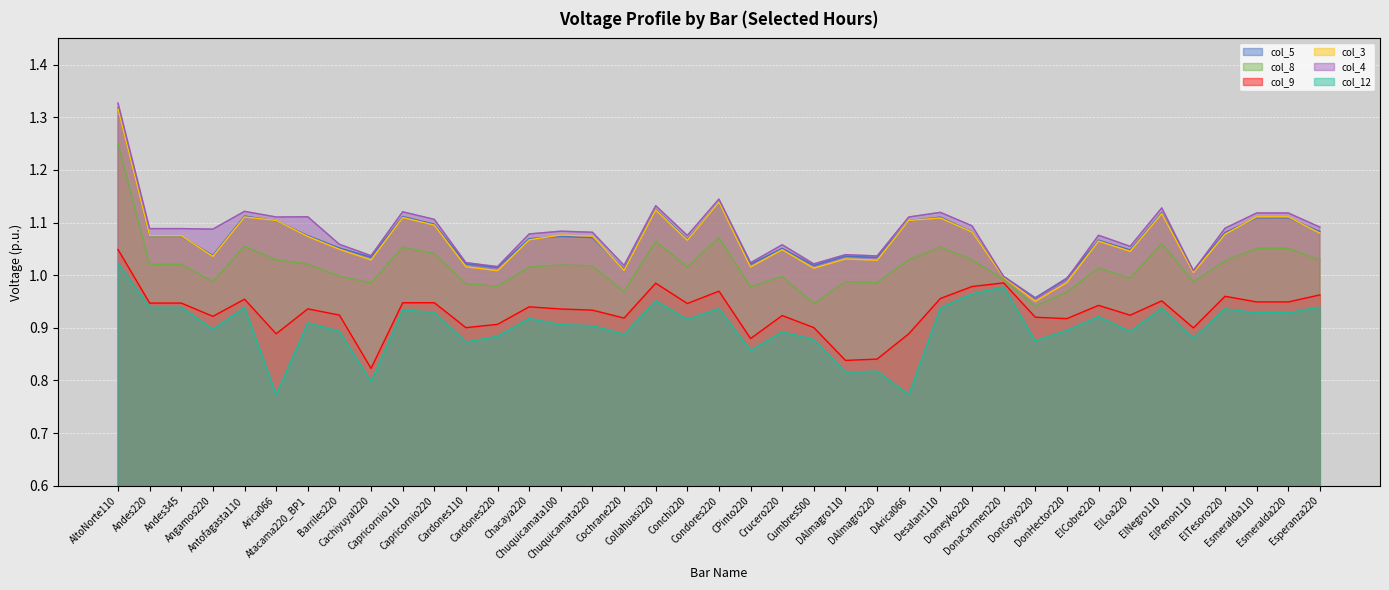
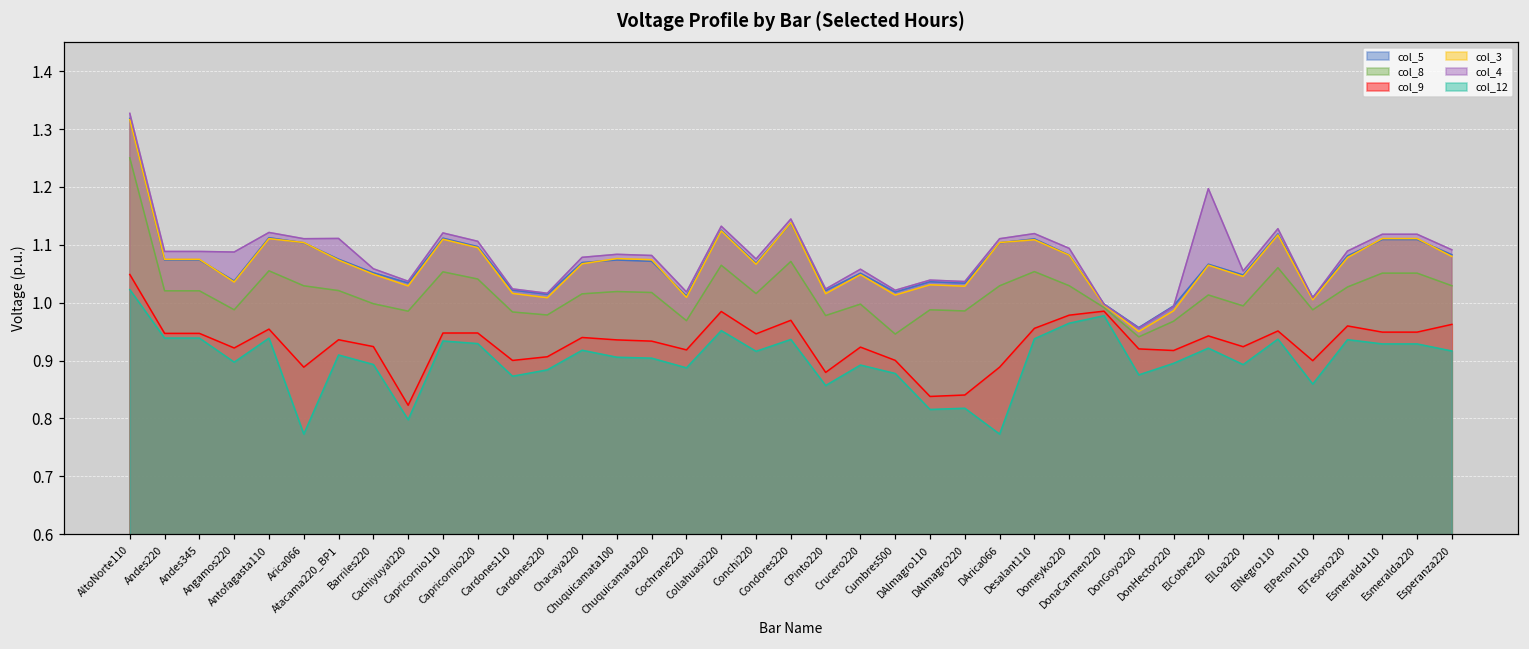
col_4, ElCobre220: 1.08 -> 1.20
col_12, ElPenon110: 0.88 -> 0.86
col_12, Esperanza220: 0.94 -> 0.92
